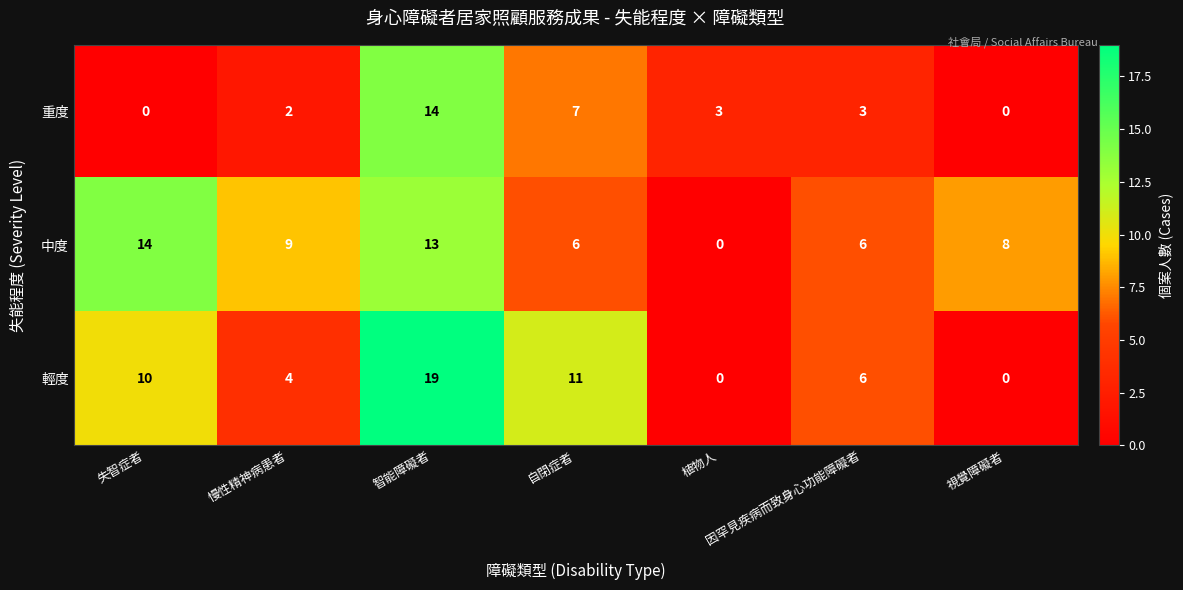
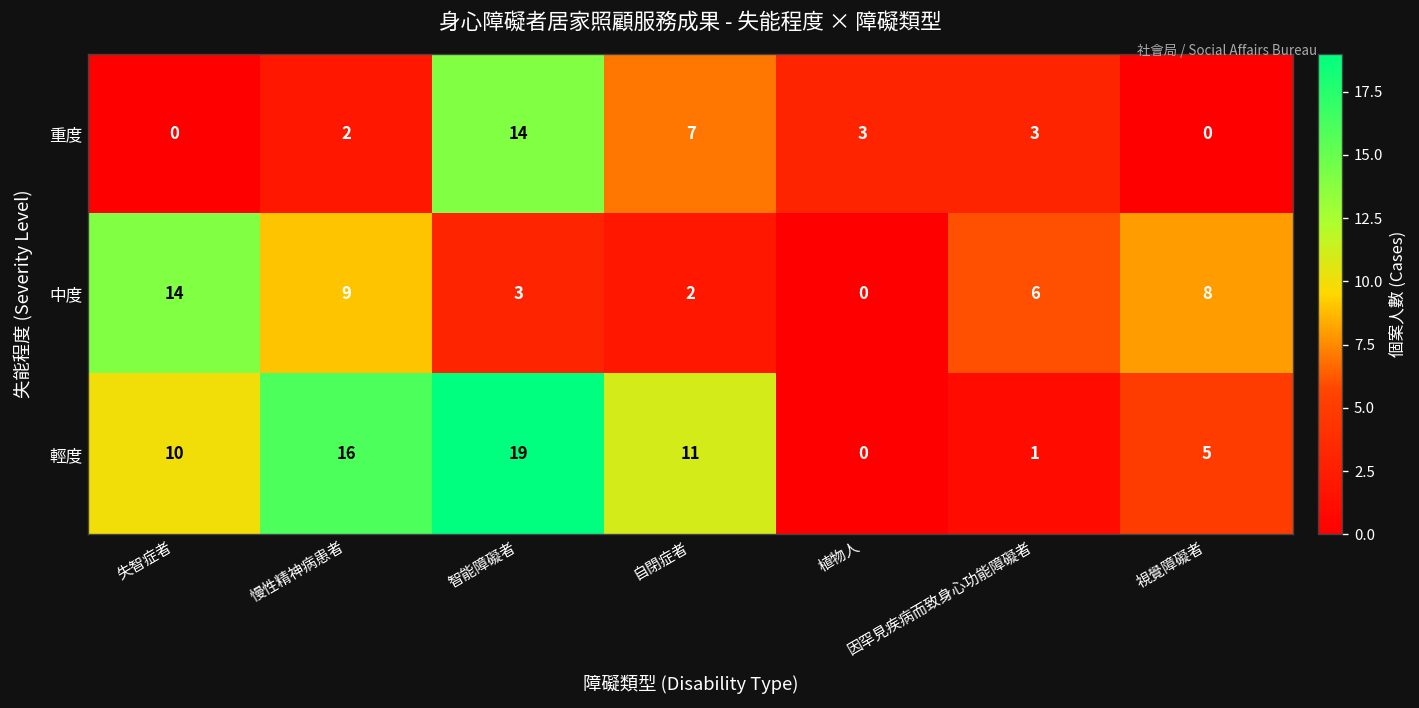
中度, 智能障礙者: 13 -> 3
中度, 自閉症者: 6 -> 2
輕度, 慢性精神病患者: 4 -> 16
輕度, 因罕見疾病而致身心功能障礙者: 6 -> 1
輕度, 視覺障礙者: 0 -> 5
